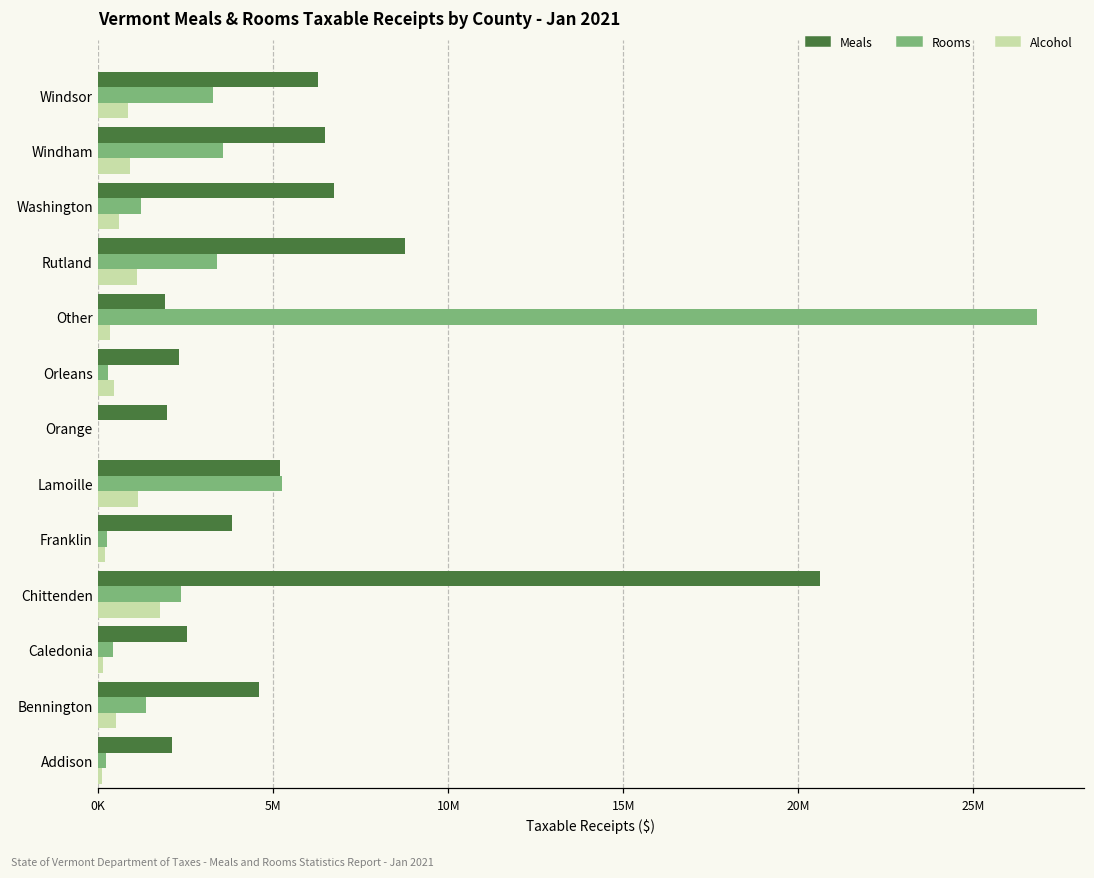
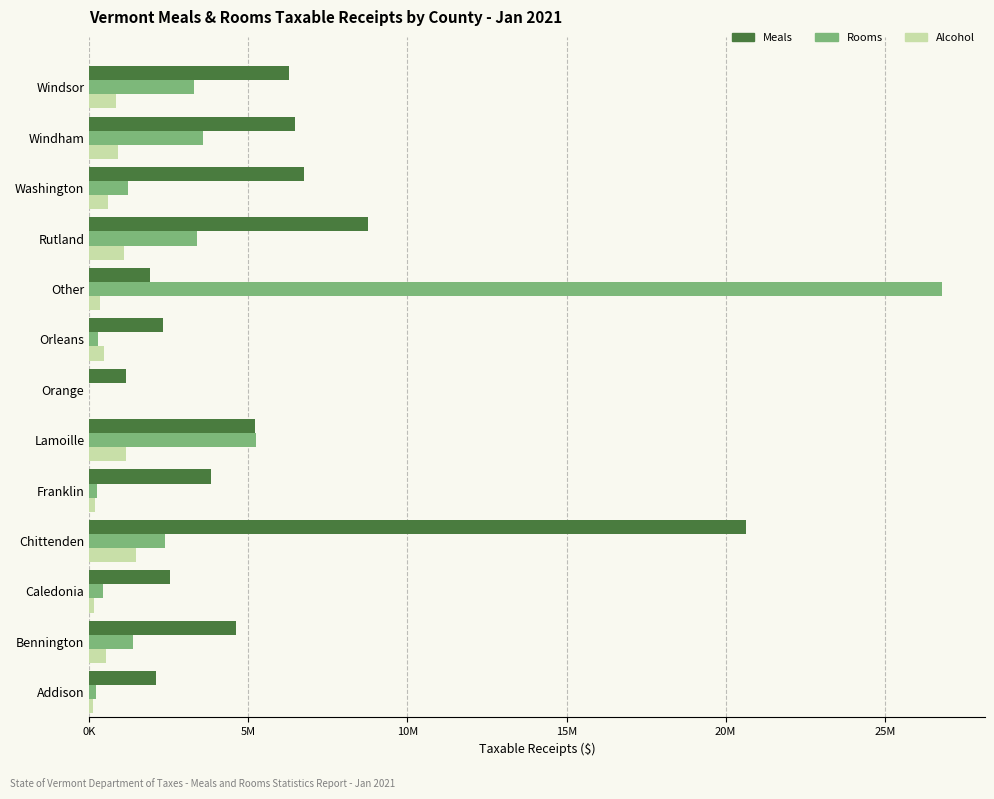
Meals, Orange: 2000000 -> 1100000
Alcohol, Chittenden: 1800000 -> 1500000
